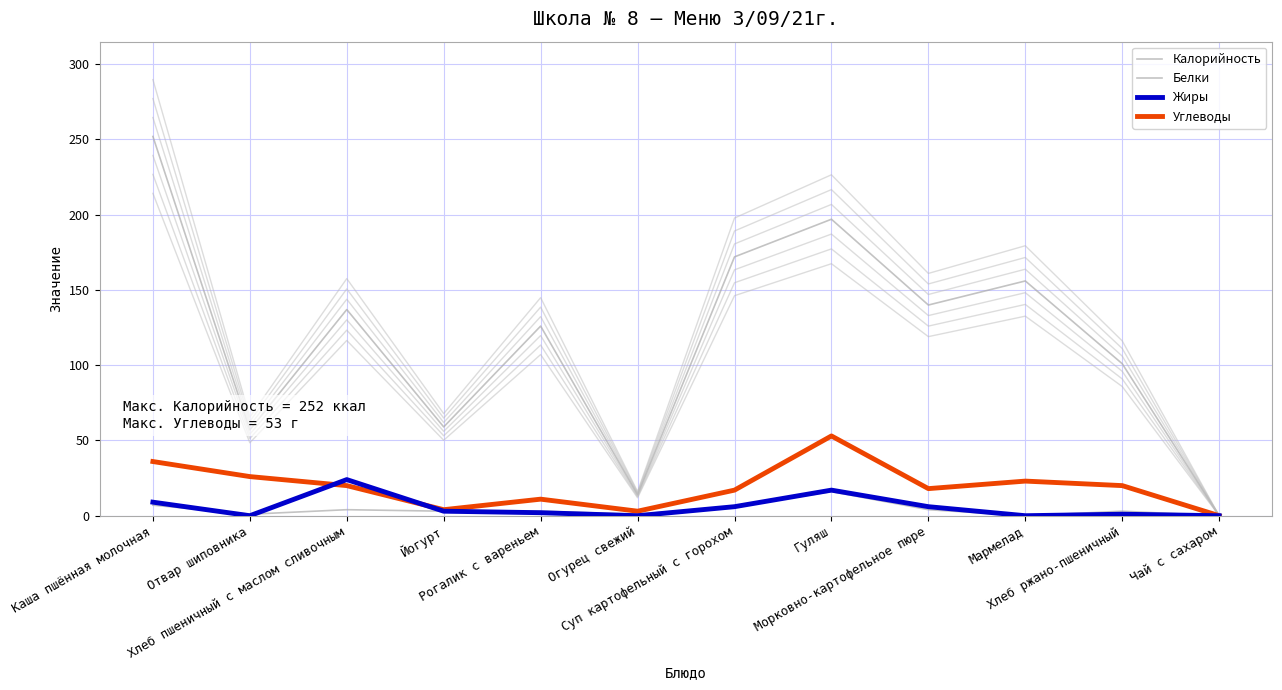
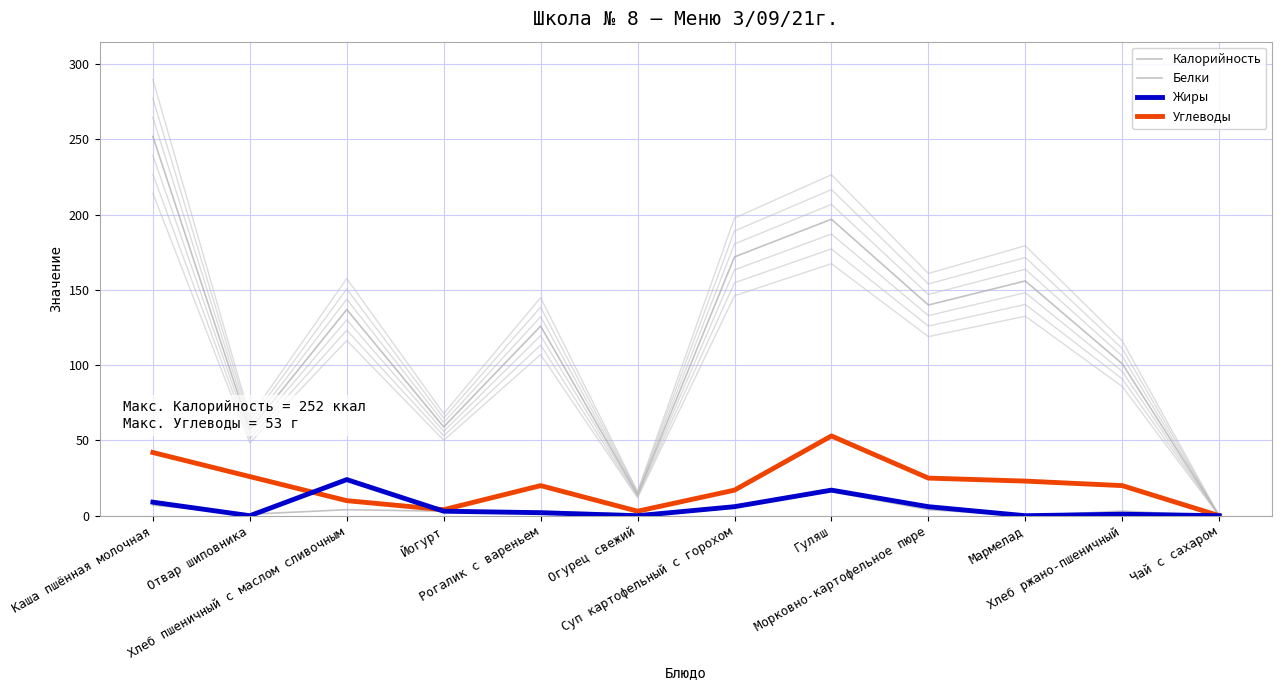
Углеводы, Каша пшённая молочная: 36 -> 42
Углеводы, Хлеб пшеничный с маслом сливочным: 20 -> 10
Углеводы, Рогалик с вареньем: 11 -> 20
Углеводы, Морковно-картофельное пюре: 18 -> 25
